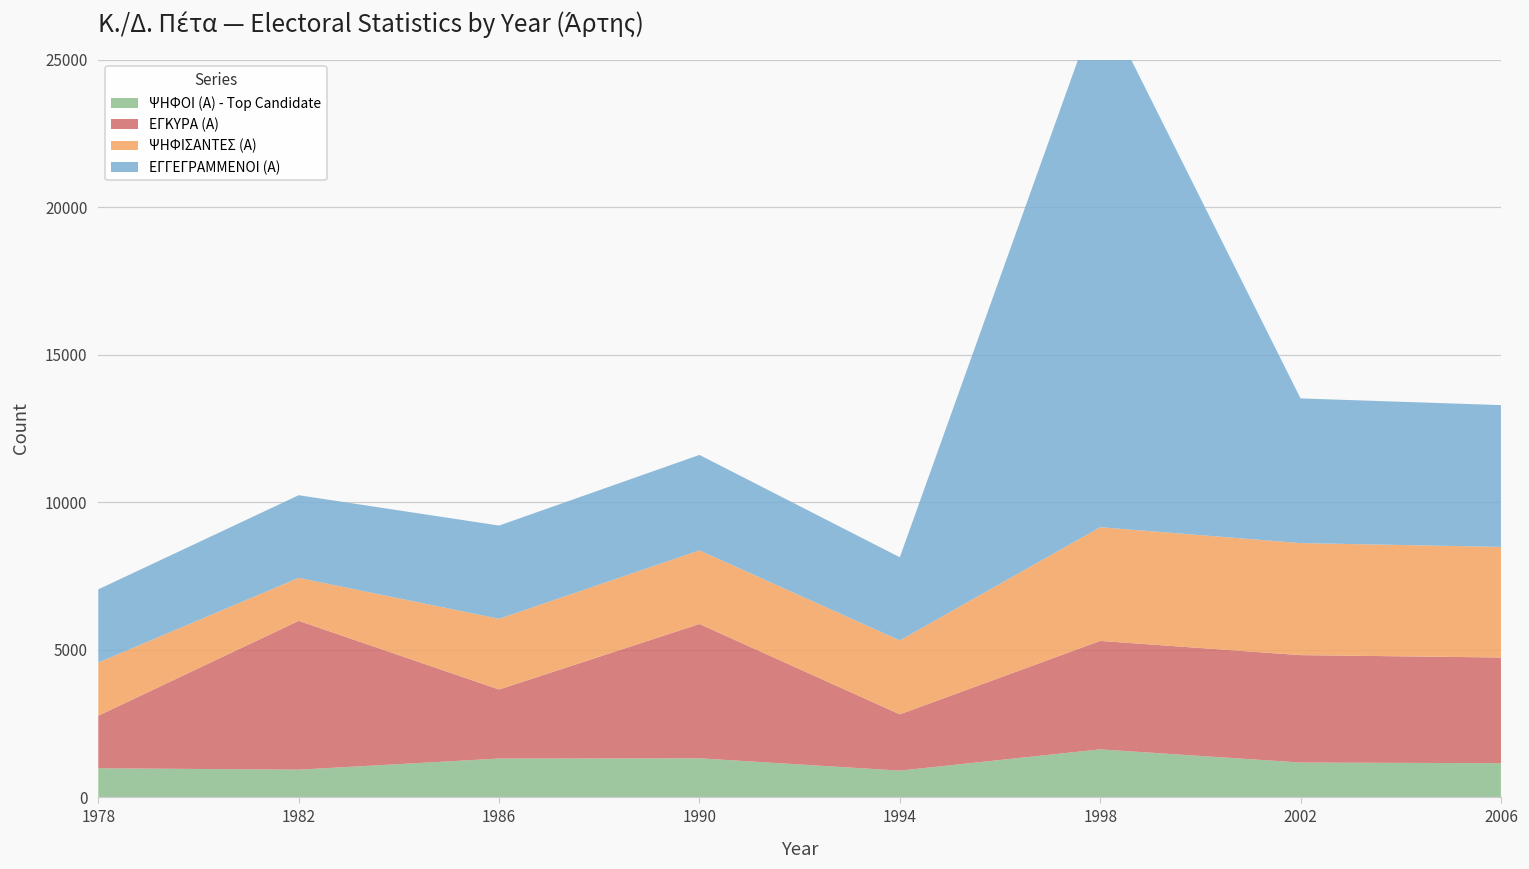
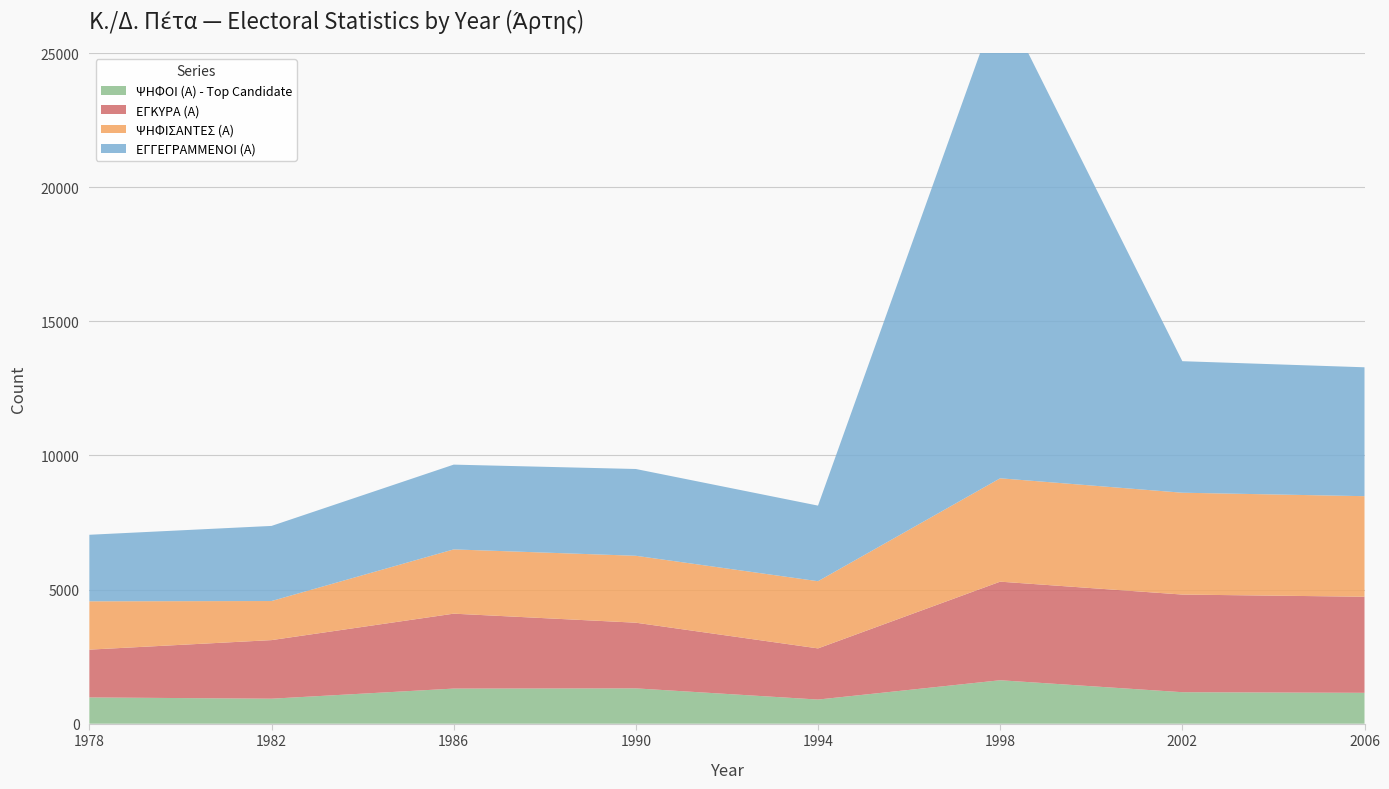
ΕΓΚΥΡΑ (Α), 1982: 5000 -> 2200
ΕΓΚΥΡΑ (Α), 1986: 2300 -> 2800
ΕΓΚΥΡΑ (Α), 1990: 4600 -> 2400
